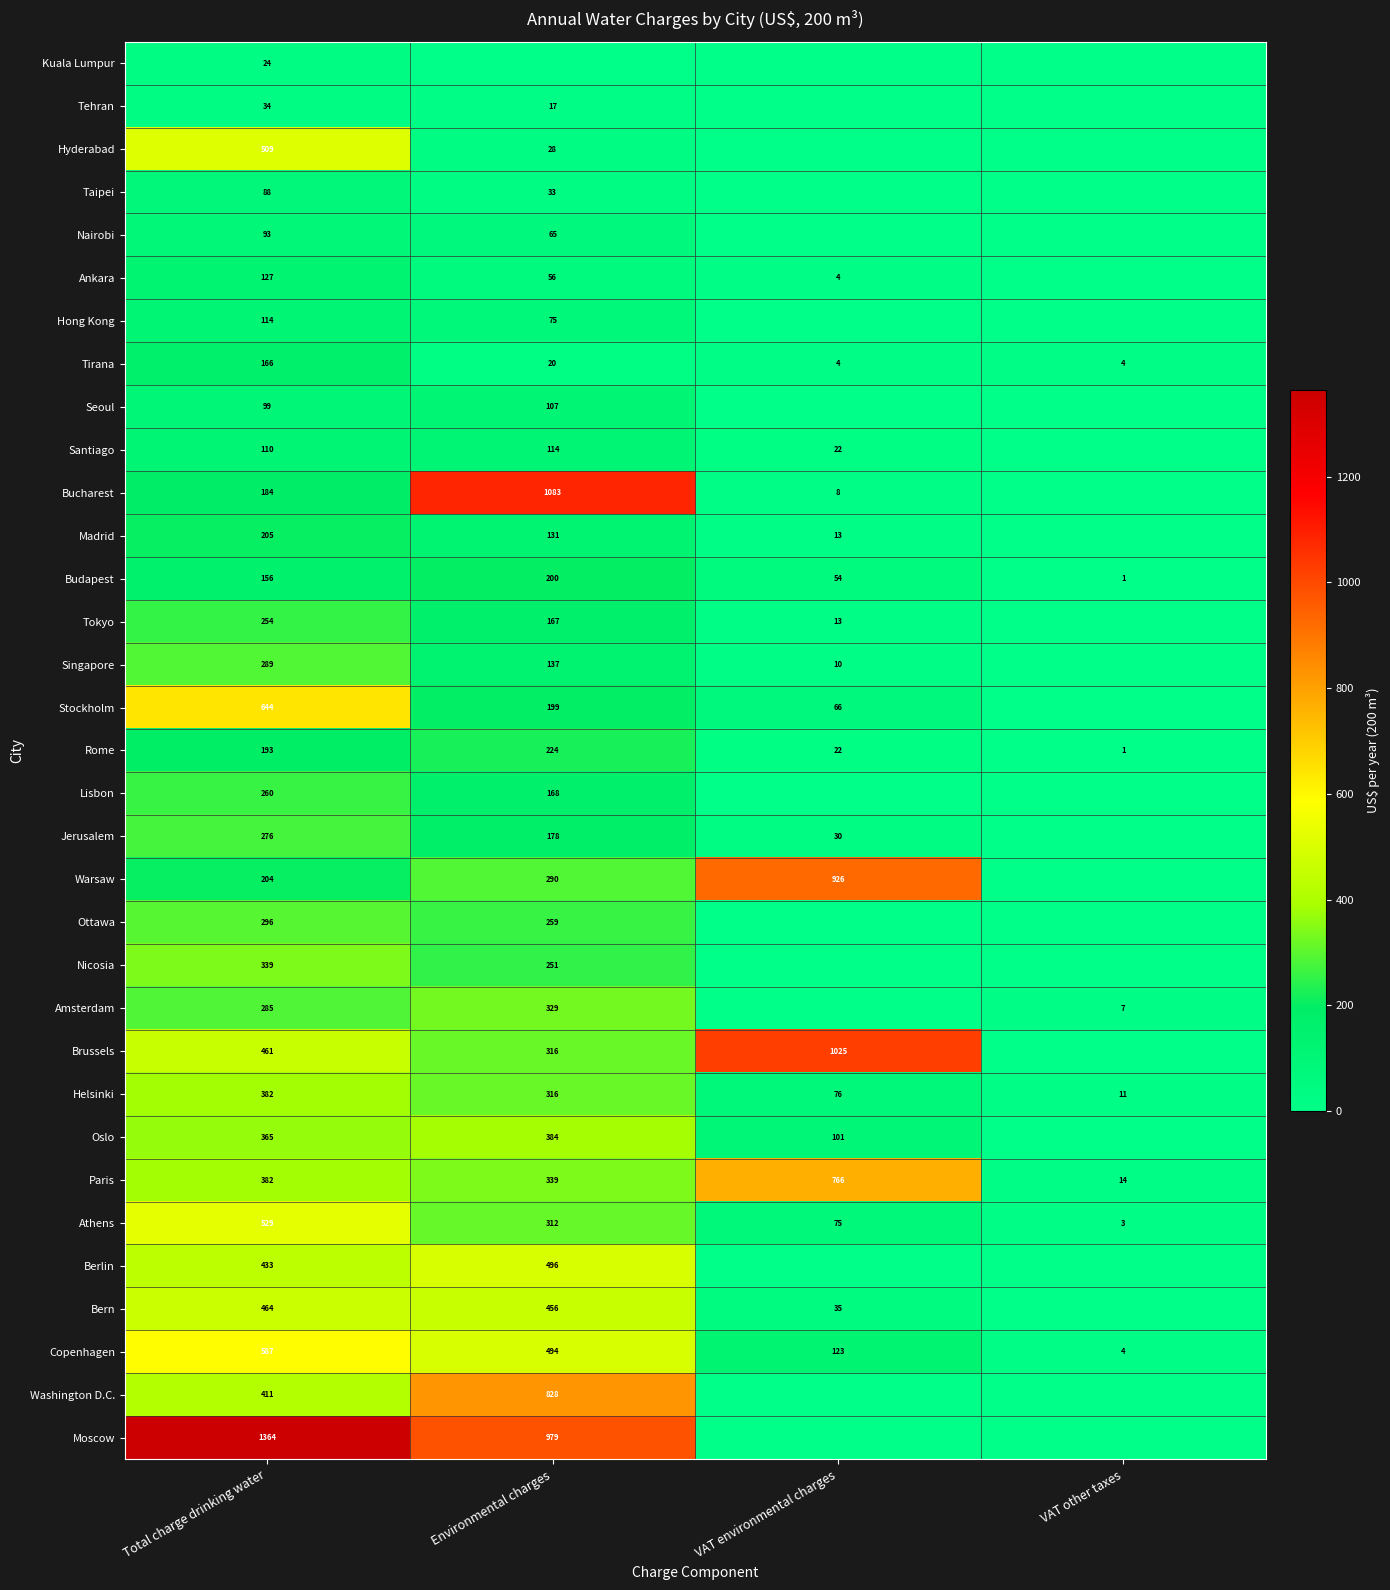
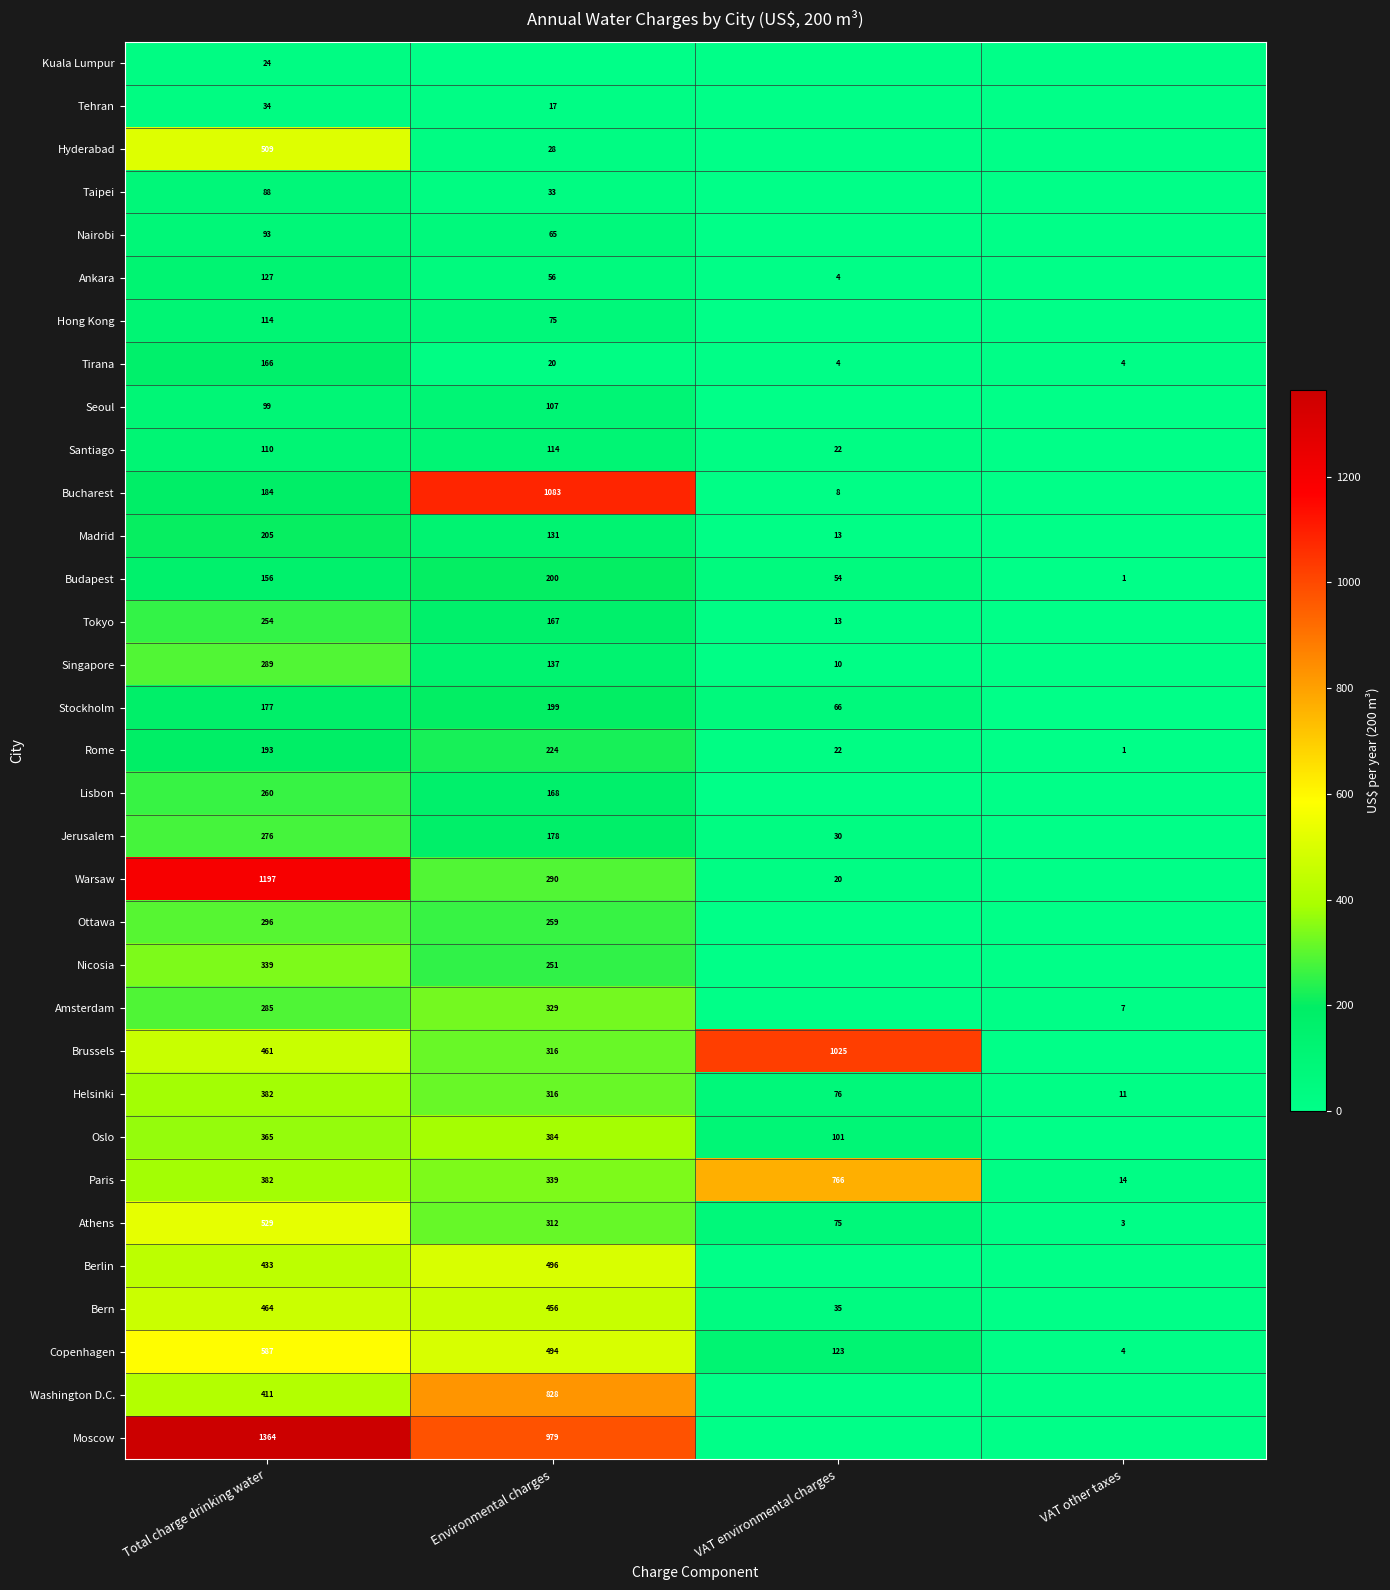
Stockholm, Total charge drinking water: 644 -> 177
Warsaw, Total charge drinking water: 204 -> 1197
Warsaw, VAT environmental charges: 926 -> 20
